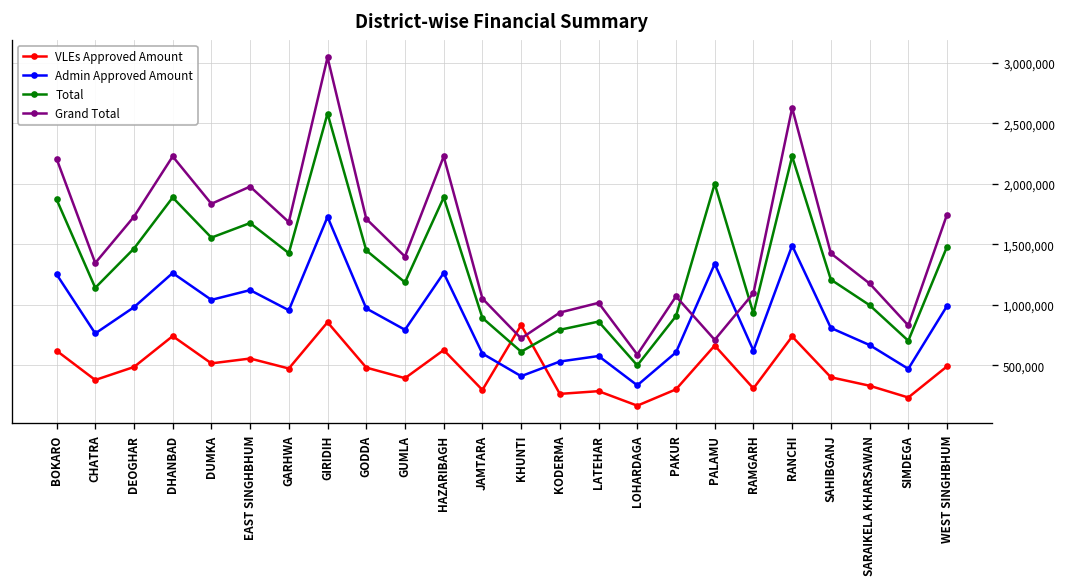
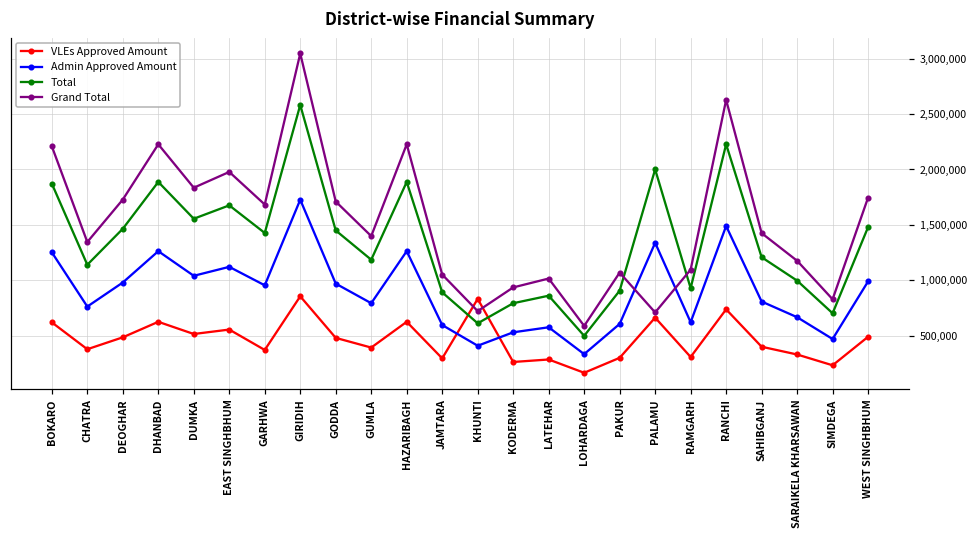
VLEs Approved Amount, DHANBAD: 740,000 -> 630,000
VLEs Approved Amount, GARHWA: 470,000 -> 370,000
